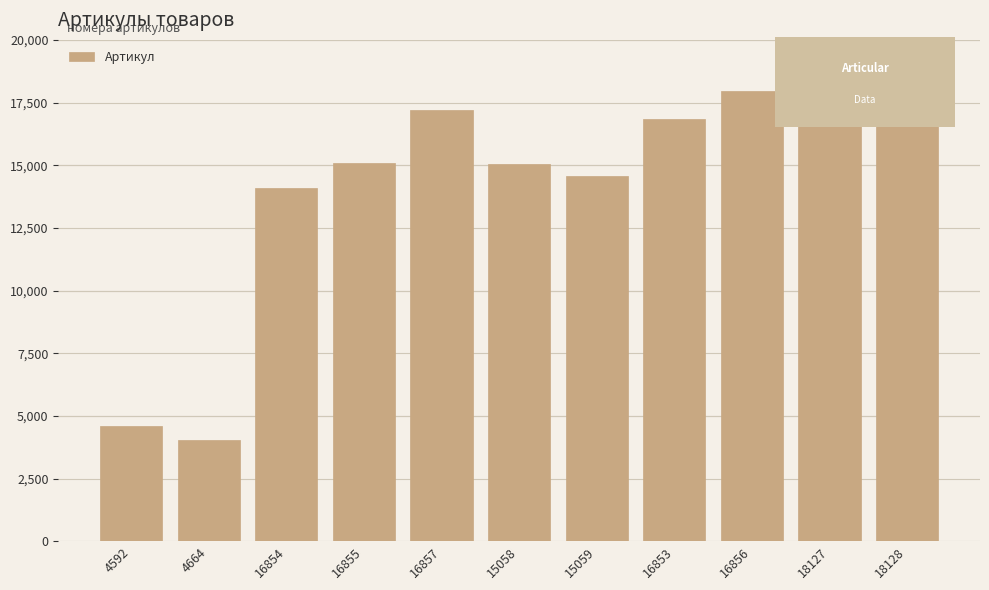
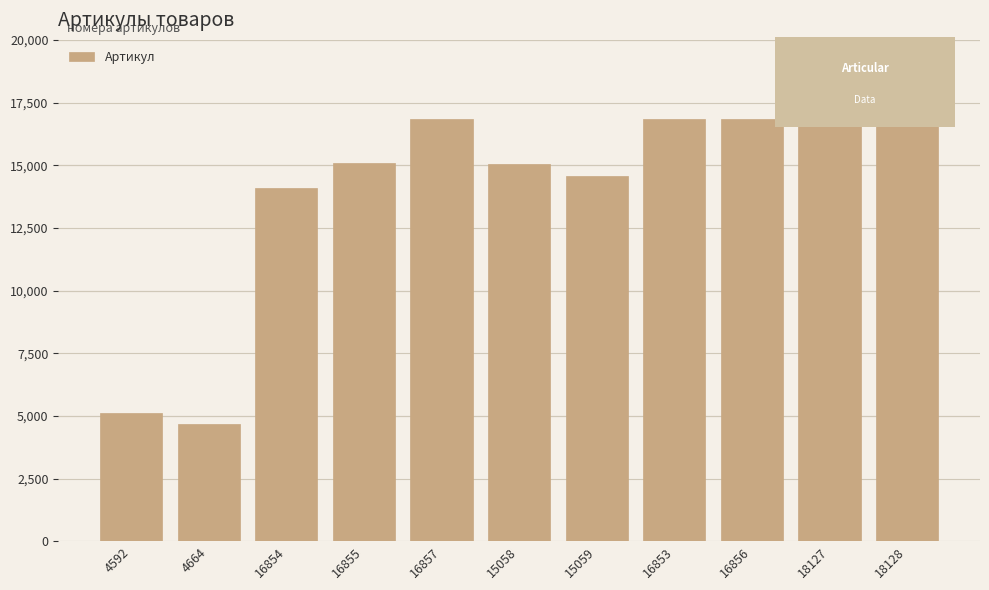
4592: 4,600 -> 5,100
4664: 4,000 -> 4,700
16857: 17,200 -> 16,900
16856: 17,900 -> 16,900
